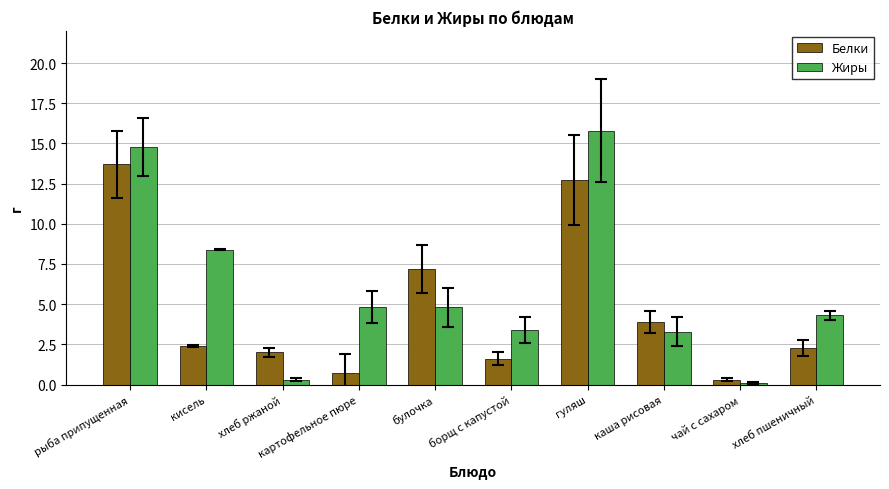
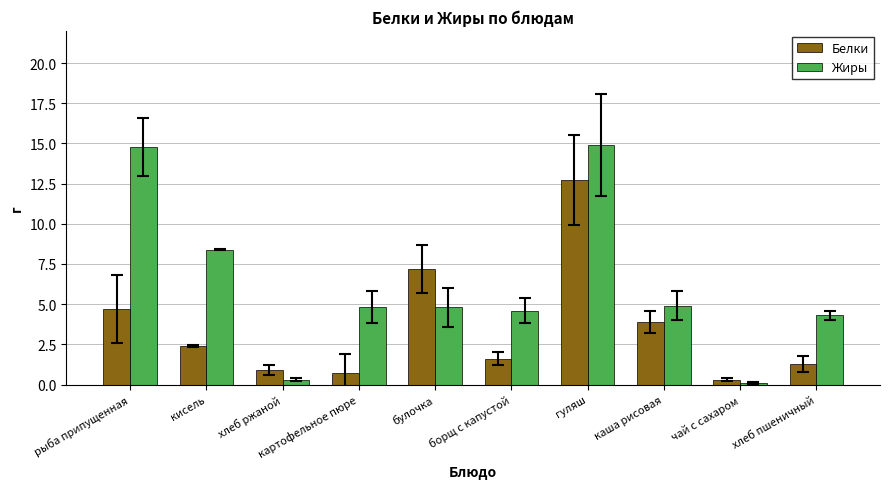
Белки, рыба припущенная: 13.7 -> 4.7
Белки, хлеб ржаной: 2.0 -> 0.9
Жиры, борщ с капустой: 3.4 -> 4.6
Жиры, гуляш: 15.8 -> 14.9
Жиры, каша рисовая: 3.3 -> 4.9
Белки, хлеб пшеничный: 2.3 -> 1.3
